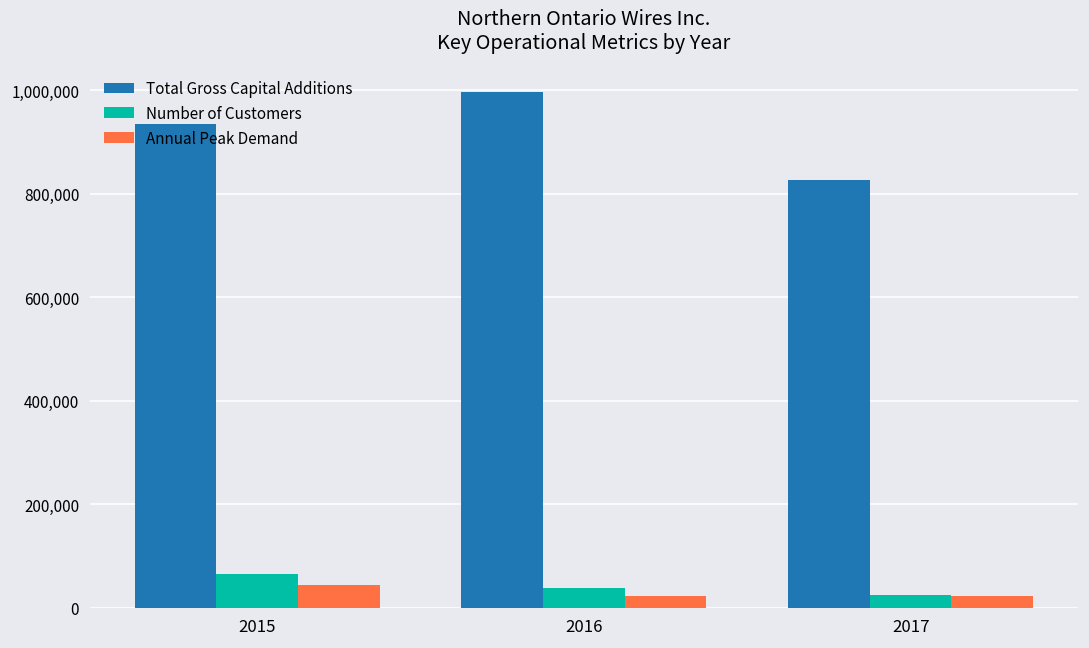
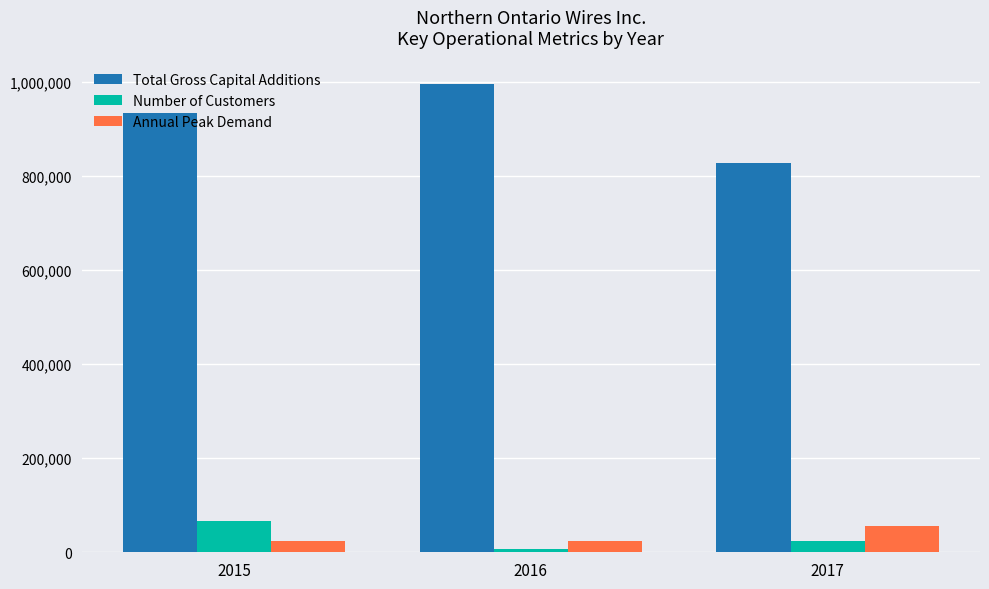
Annual Peak Demand, 2015: 40,000 -> 20,000
Number of Customers, 2016: 40,000 -> 10,000
Annual Peak Demand, 2017: 20,000 -> 60,000
